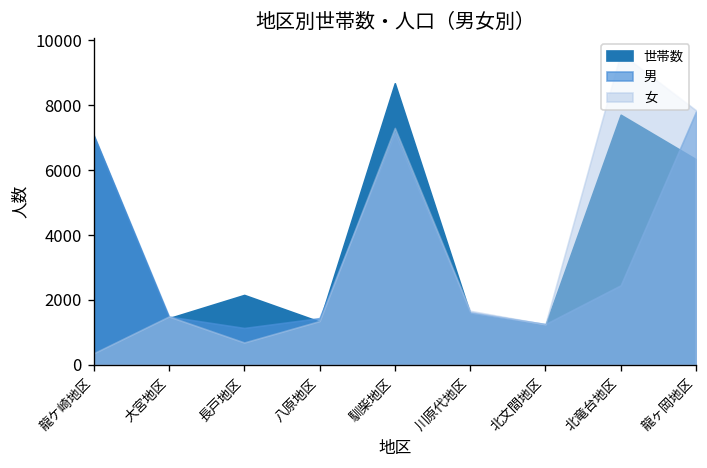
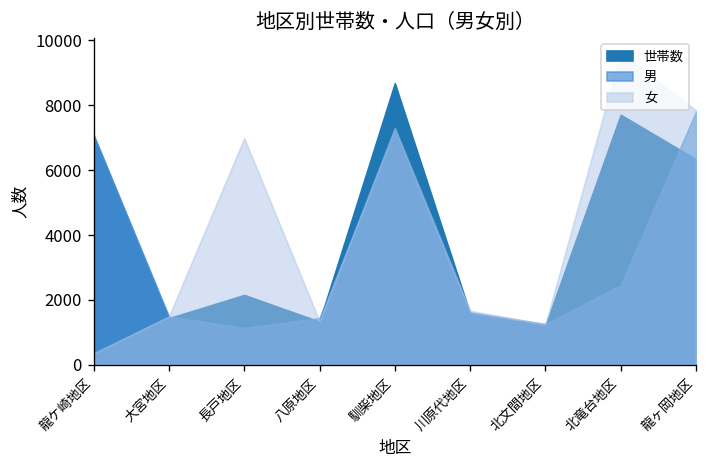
女, 長戸地区: 700 -> 7000
